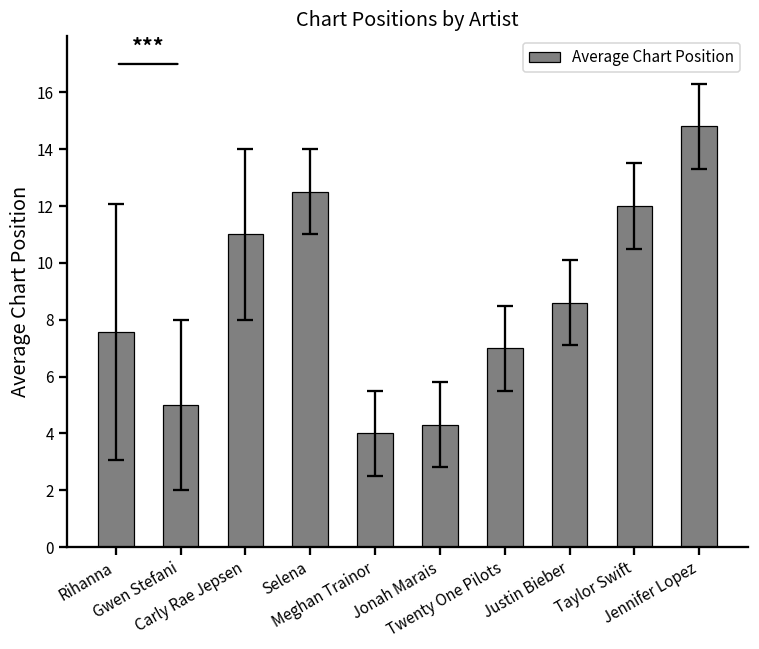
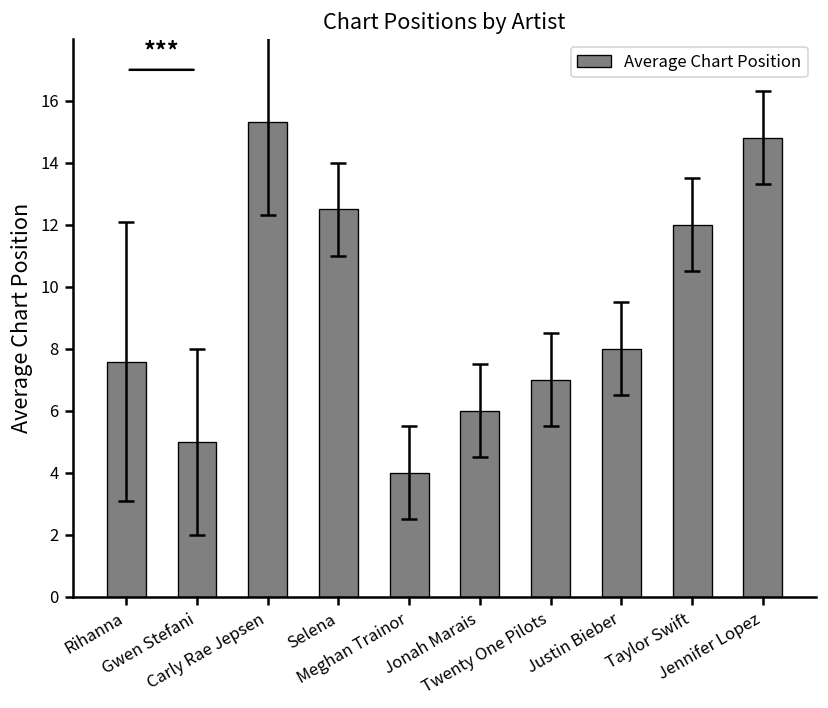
Average Chart Position, Carly Rae Jepsen: 11.0 -> 15.3
Average Chart Position, Jonah Marais: 4.3 -> 6.0
Average Chart Position, Justin Bieber: 8.6 -> 8.0
